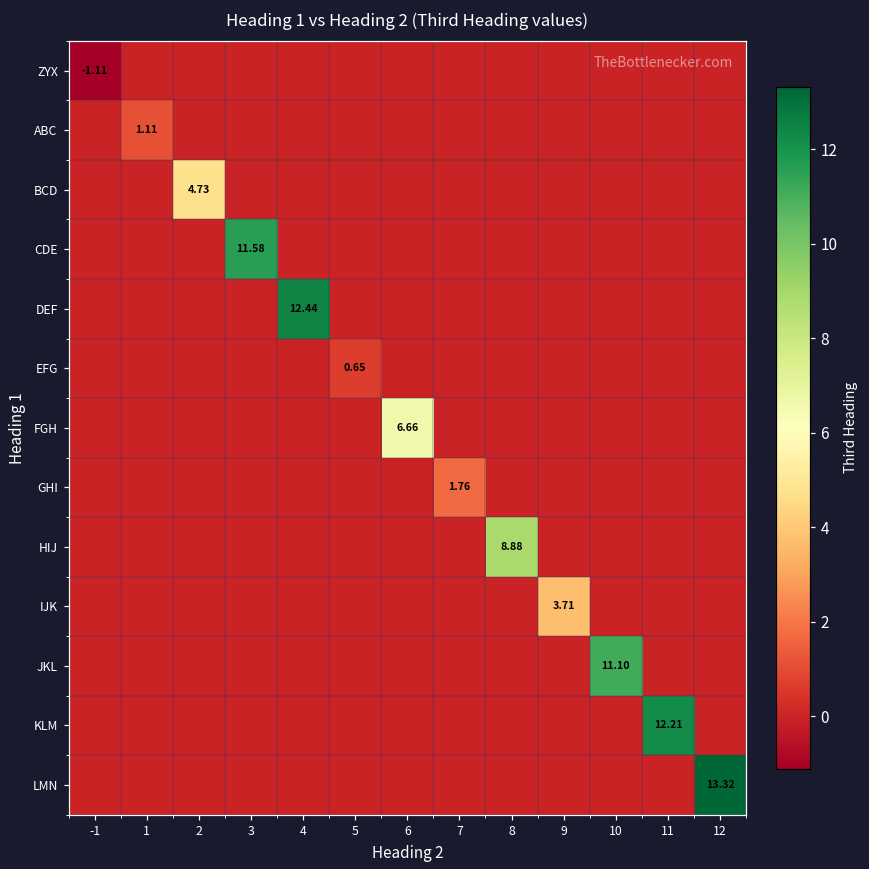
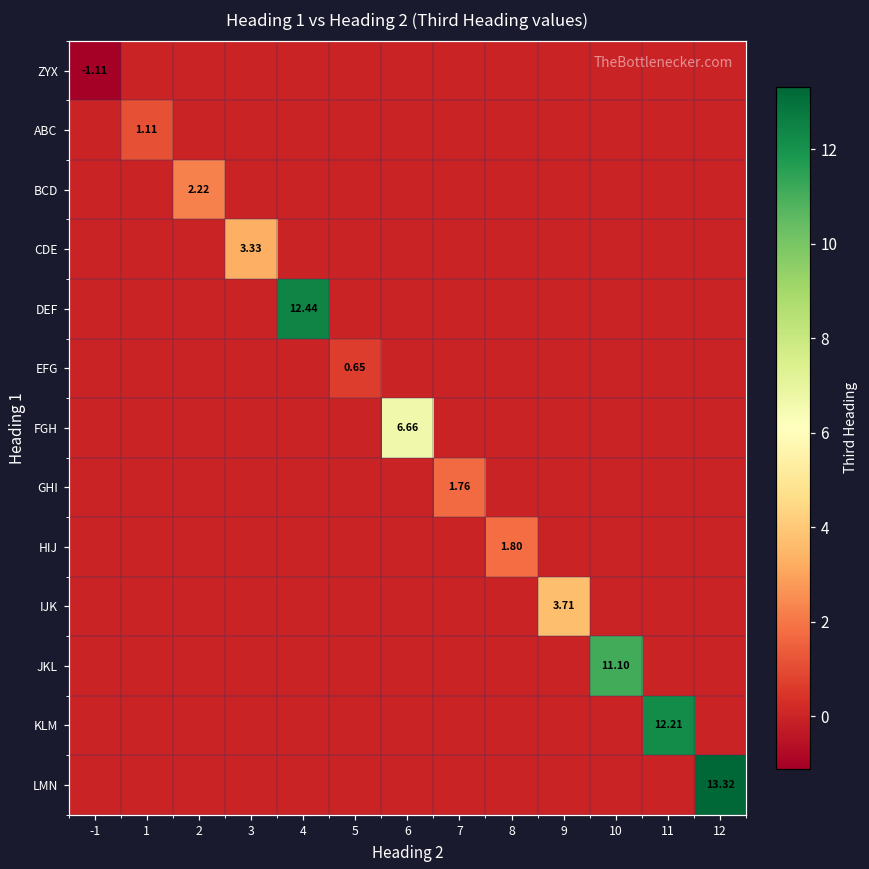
BCD, 2: 4.73 -> 2.22
CDE, 3: 11.58 -> 3.33
HIJ, 8: 8.88 -> 1.80
